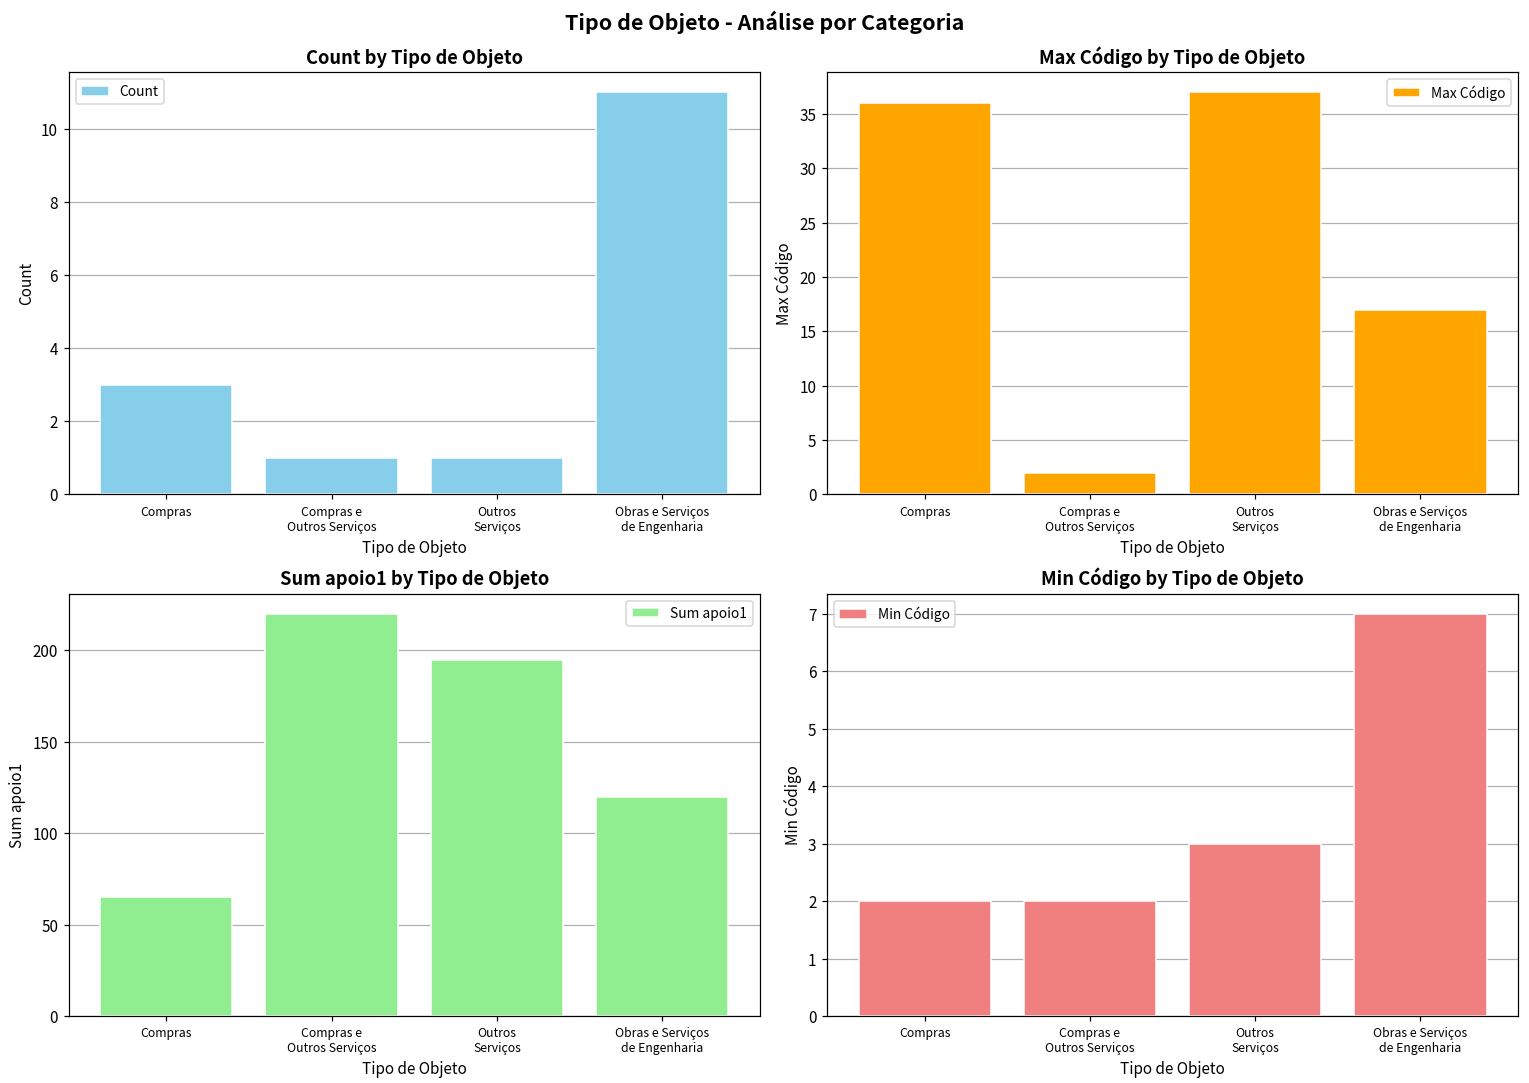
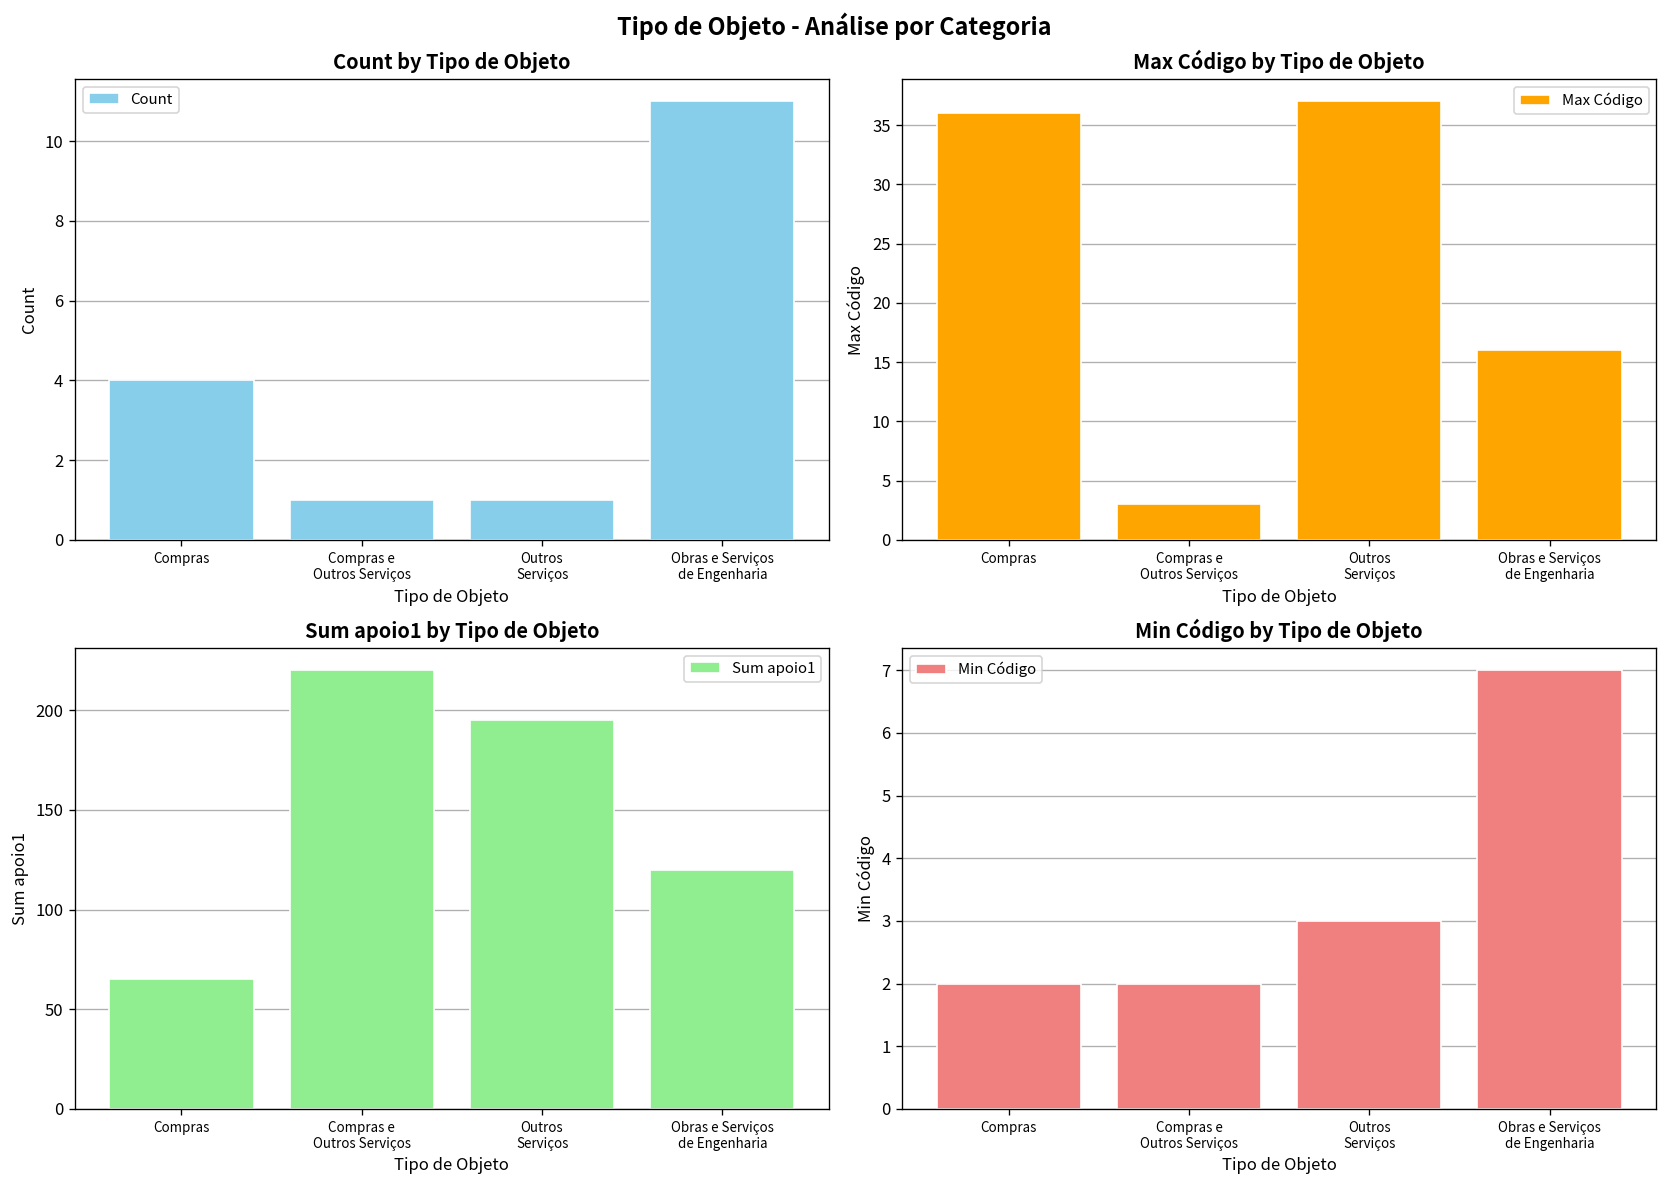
Count by Tipo de Objeto, Compras: 3 -> 4
Max Código by Tipo de Objeto, Compras e Outros Serviços: 2 -> 3
Max Código by Tipo de Objeto, Obras e Serviços de Engenharia: 17 -> 16
